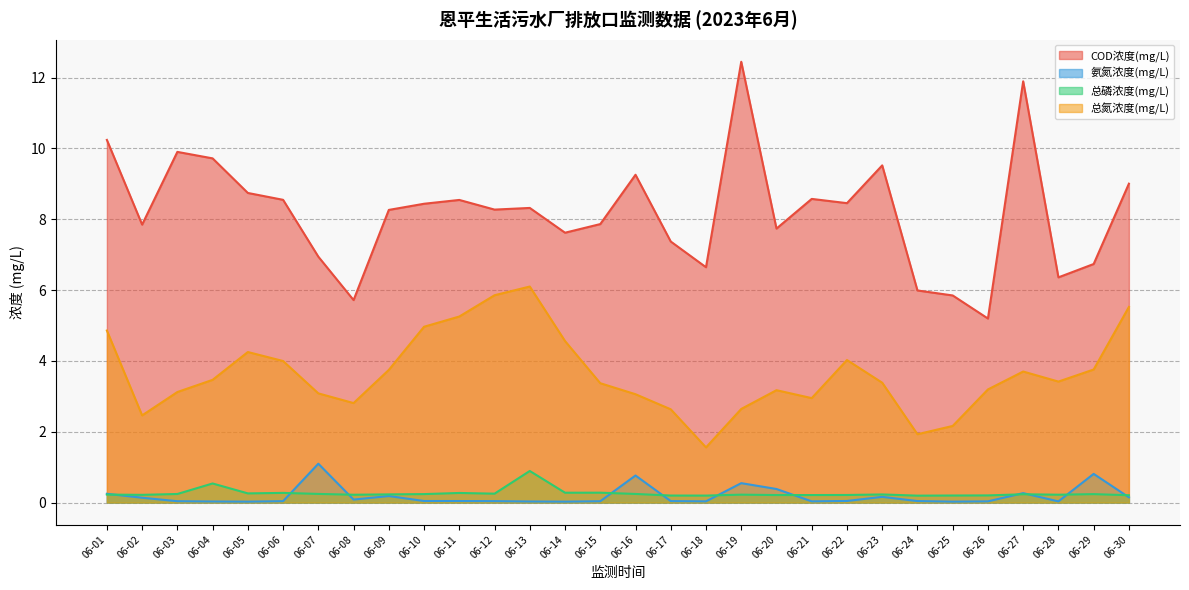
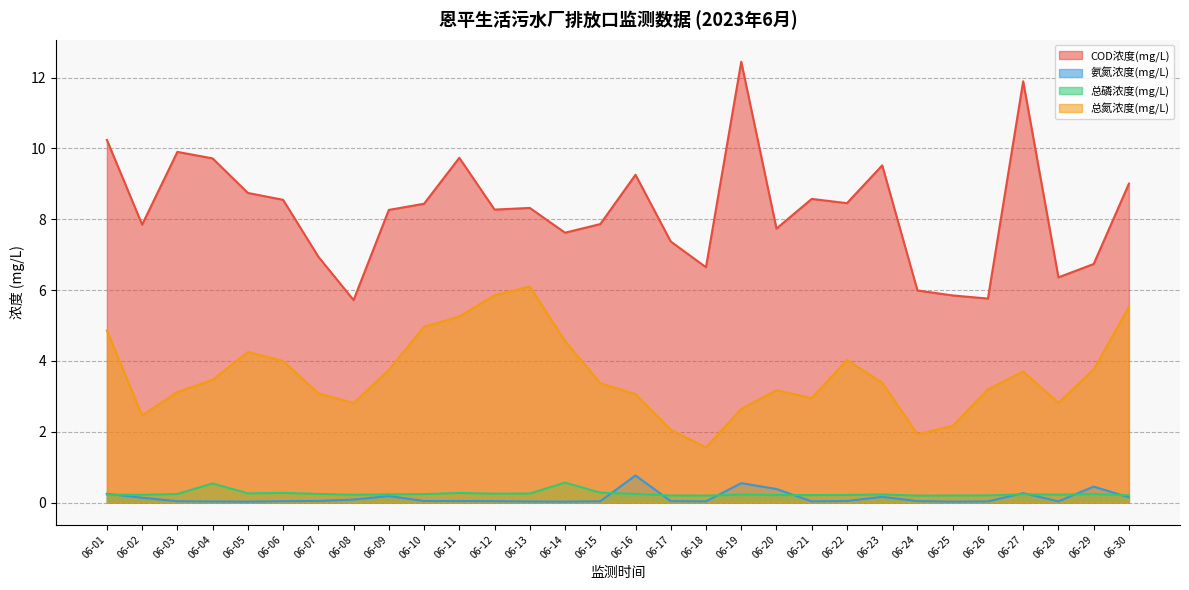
氨氮浓度(mg/L), 06-07: 1.1 -> 0.0
COD浓度(mg/L), 06-11: 8.5 -> 9.7
总磷浓度(mg/L), 06-13: 0.9 -> 0.3
总磷浓度(mg/L), 06-14: 0.3 -> 0.6
总氮浓度(mg/L), 06-17: 2.6 -> 2.1
COD浓度(mg/L), 06-26: 5.2 -> 5.8
总氮浓度(mg/L), 06-28: 3.4 -> 2.8
氨氮浓度(mg/L), 06-29: 0.8 -> 0.4
